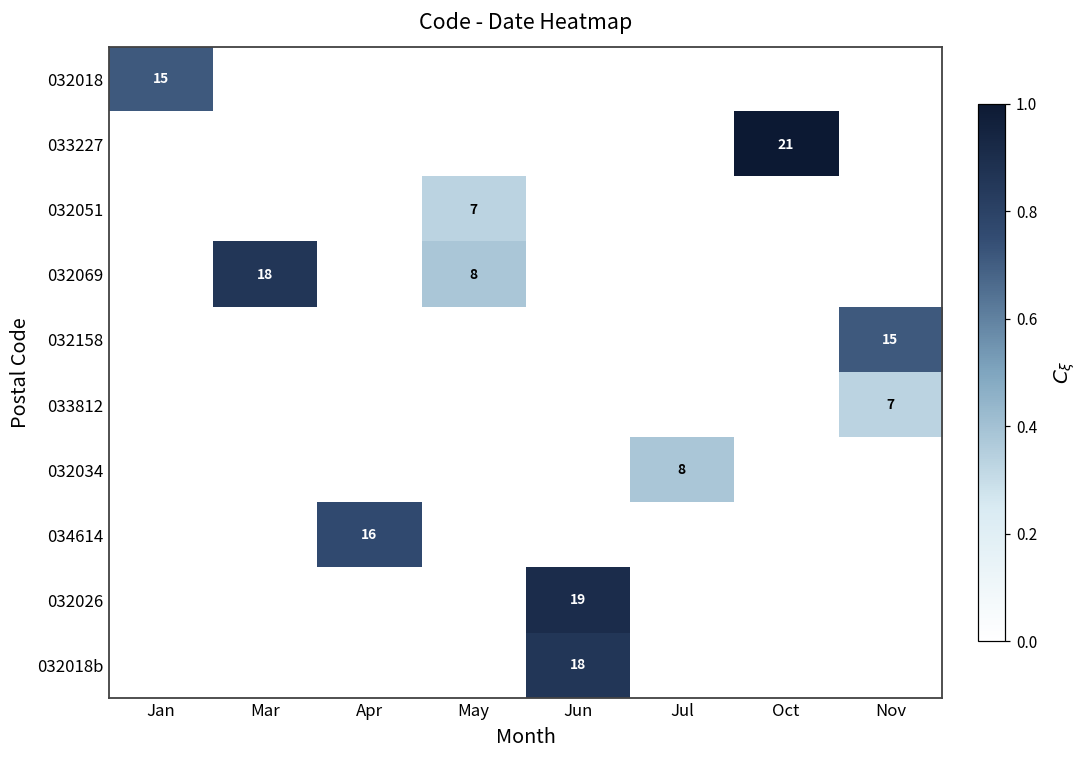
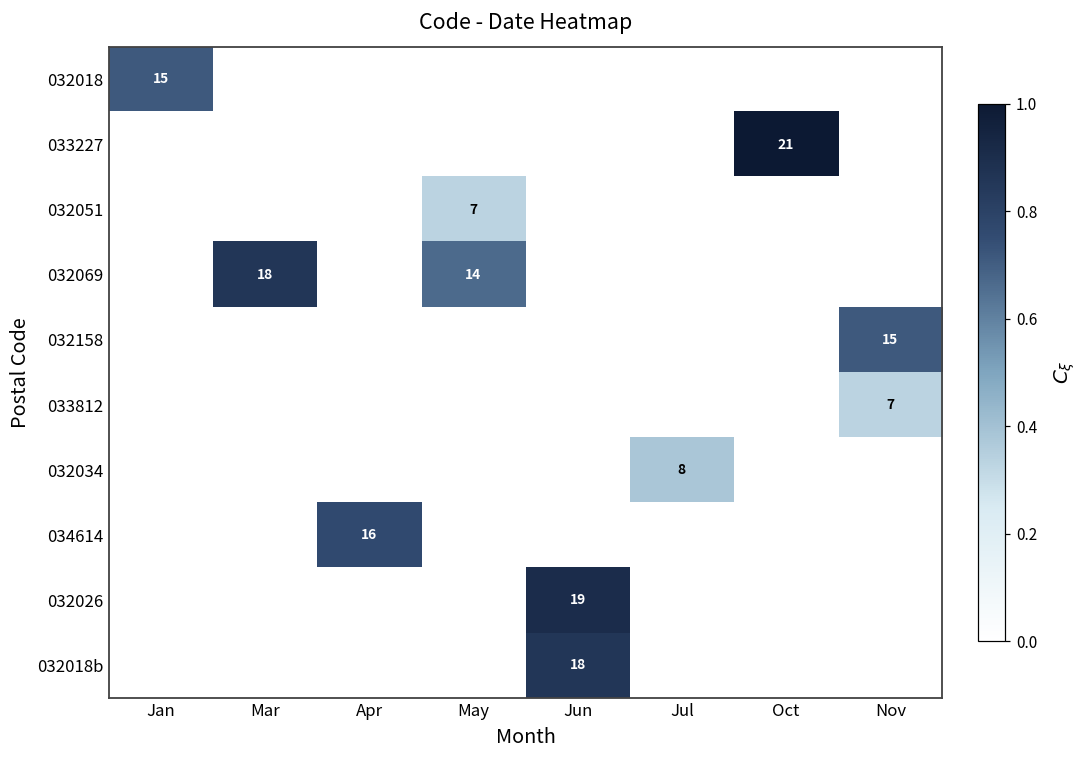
032069, May: 8 -> 14
